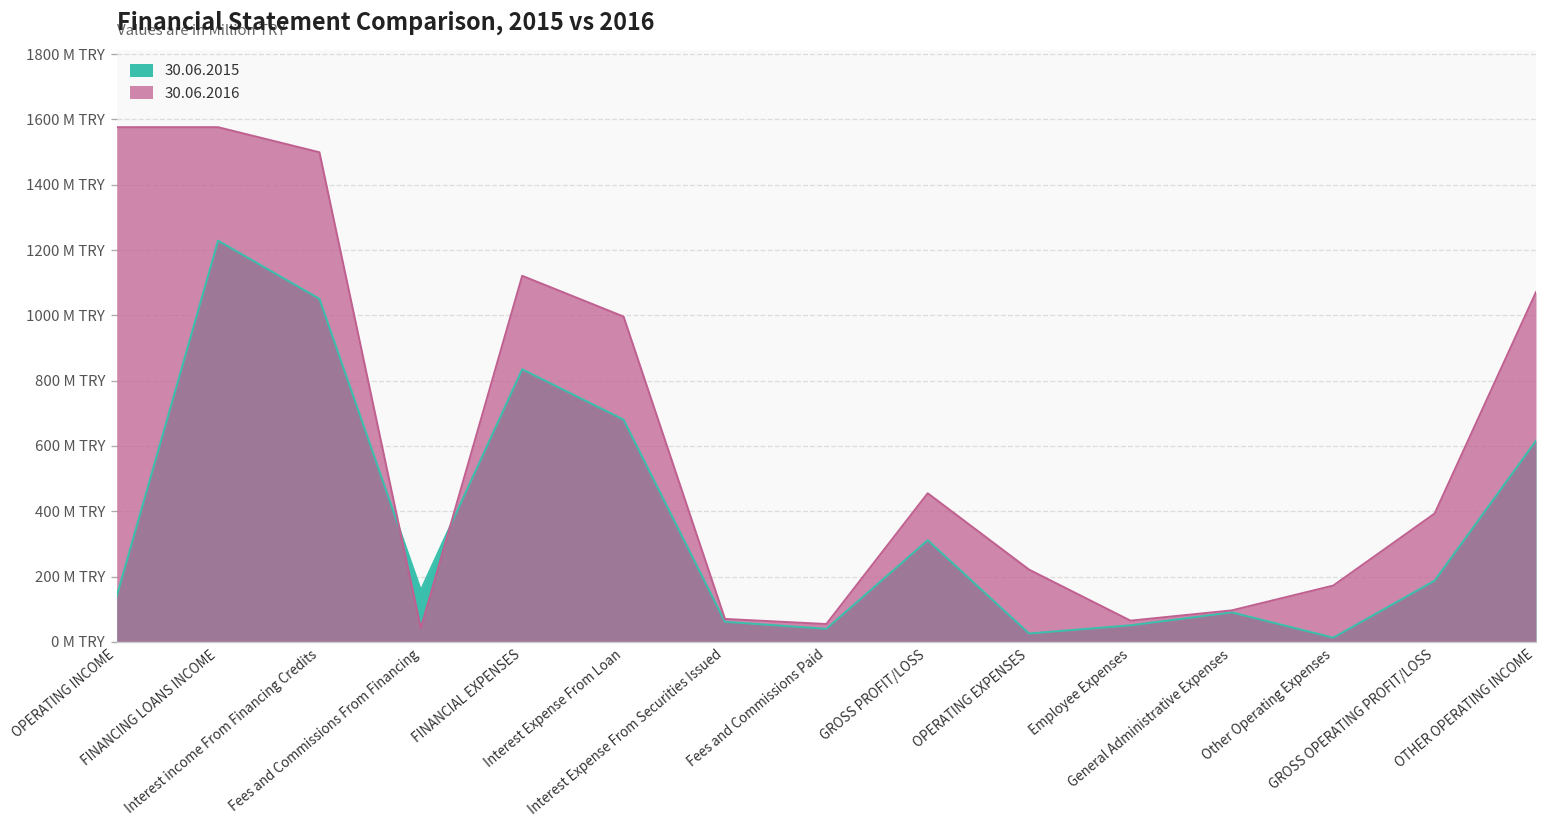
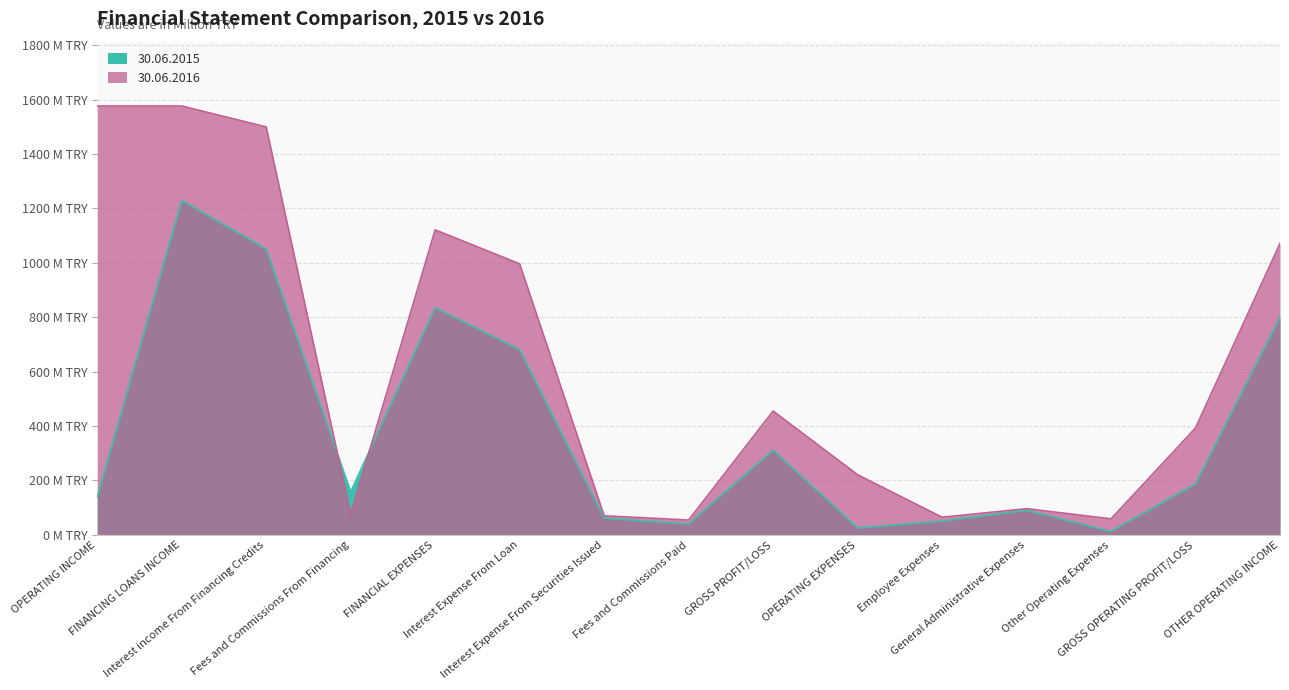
30.06.2016, Fees and Commissions From Financing: 40 M TRY -> 80 M TRY
30.06.2016, Other Operating Expenses: 170 M TRY -> 60 M TRY
30.06.2015, OTHER OPERATING INCOME: 620 M TRY -> 800 M TRY
